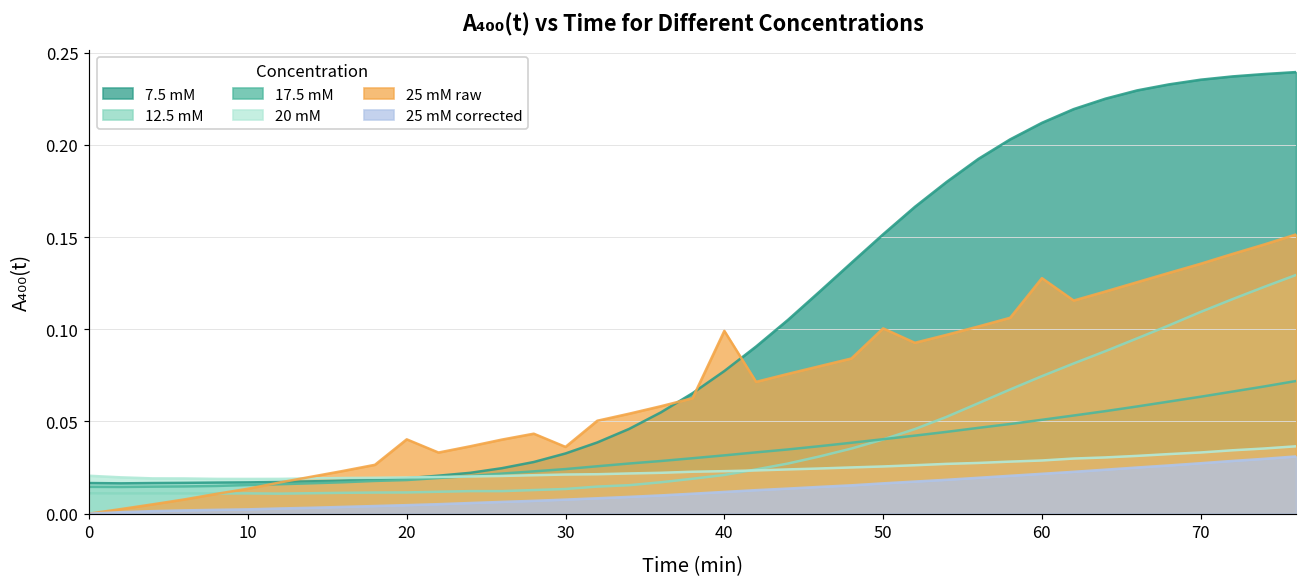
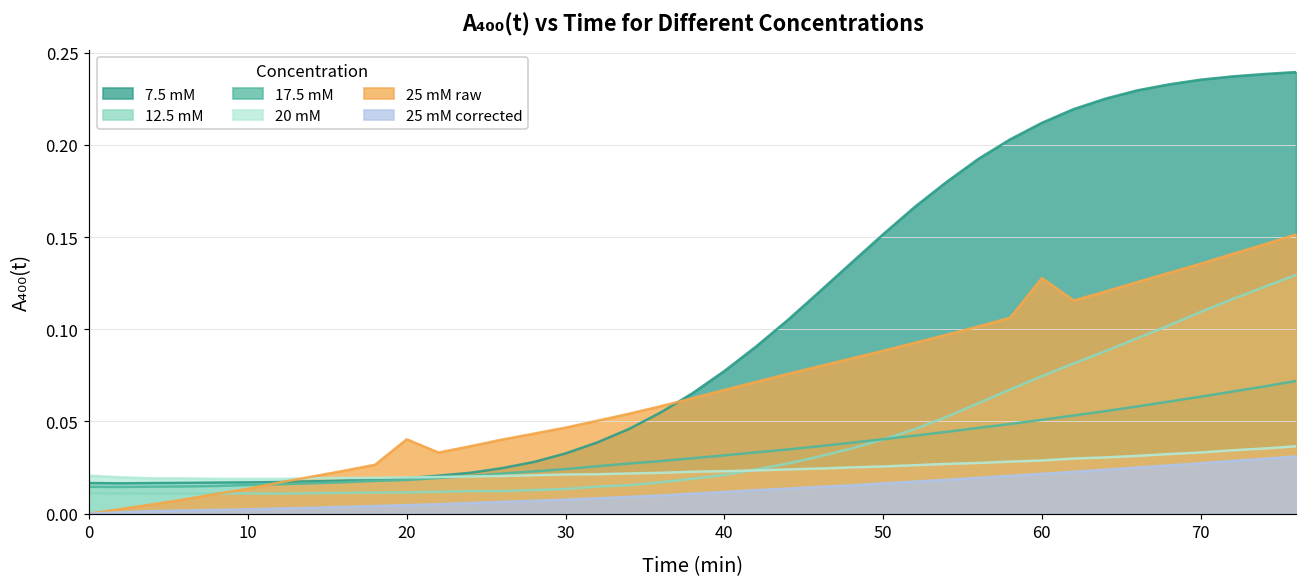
25 mM raw, 30: 0.036 -> 0.047
25 mM raw, 40: 0.099 -> 0.067
25 mM raw, 50: 0.100 -> 0.088
